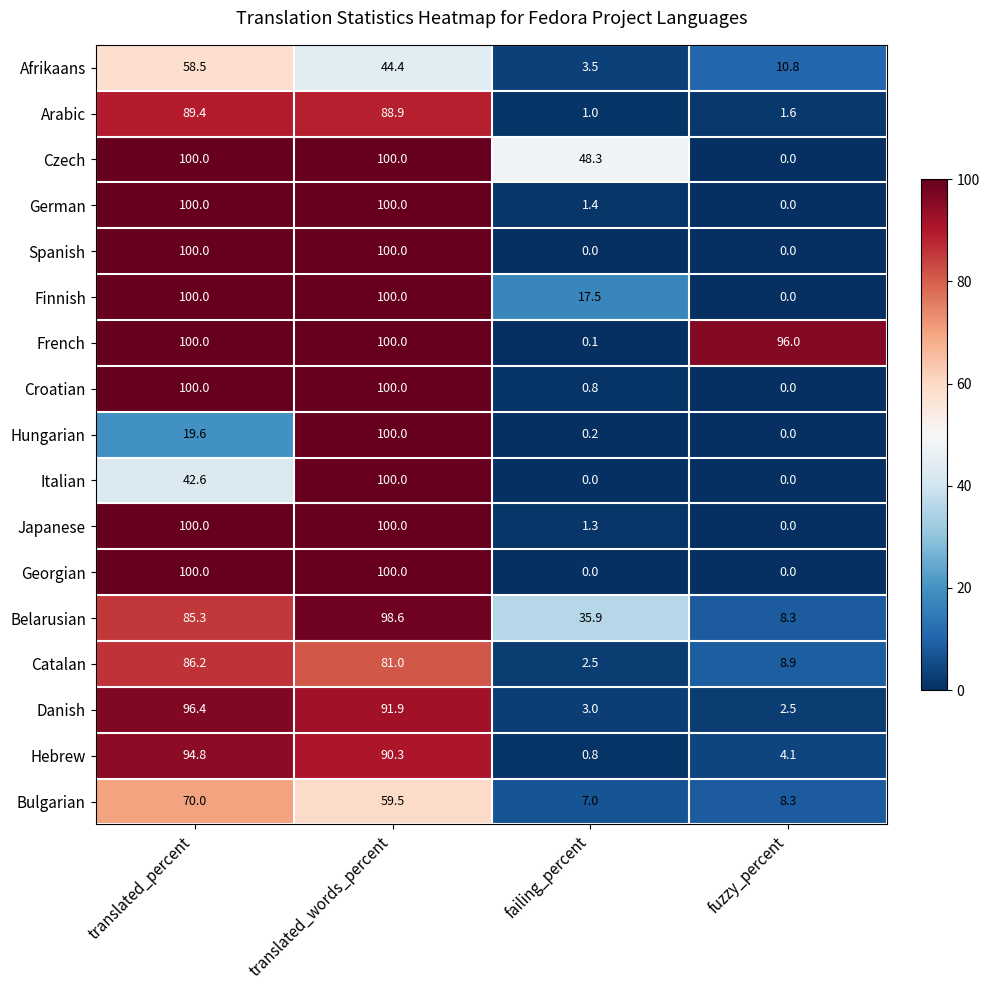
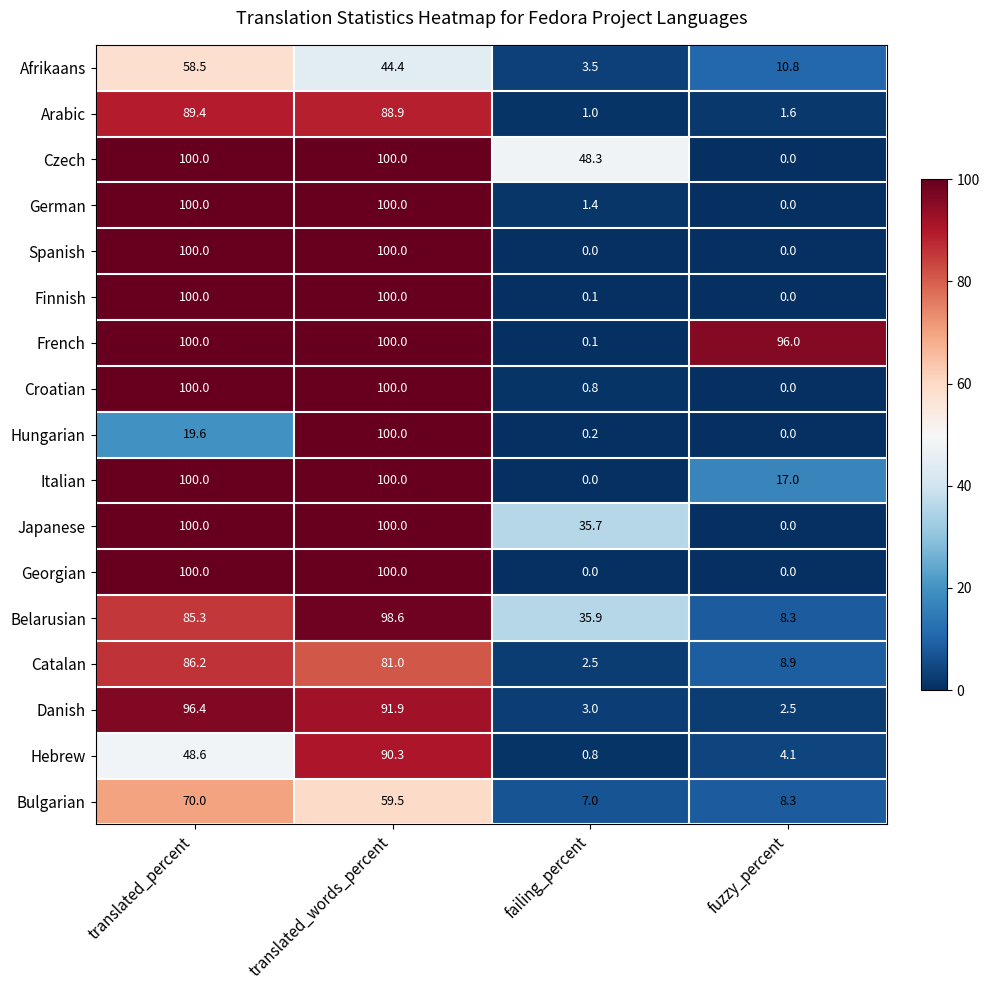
Finnish, failing_percent: 17.5 -> 0.1
Italian, translated_percent: 42.6 -> 100.0
Italian, fuzzy_percent: 0.0 -> 17.0
Japanese, failing_percent: 1.3 -> 35.7
Hebrew, translated_percent: 94.8 -> 48.6
